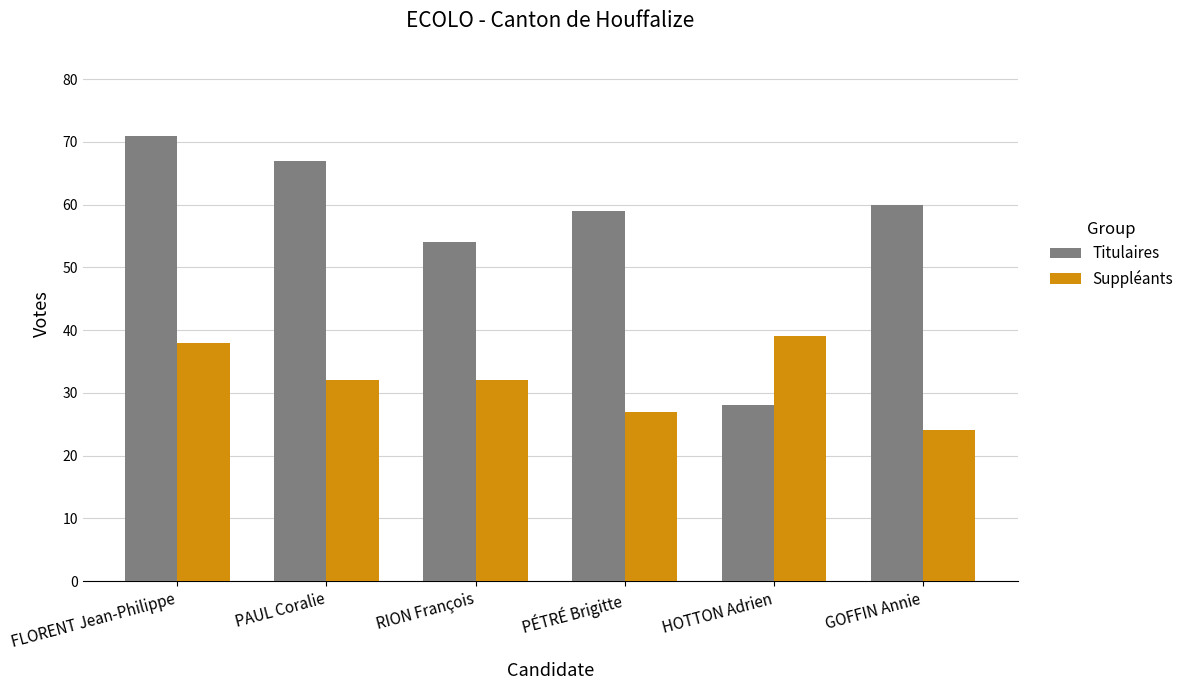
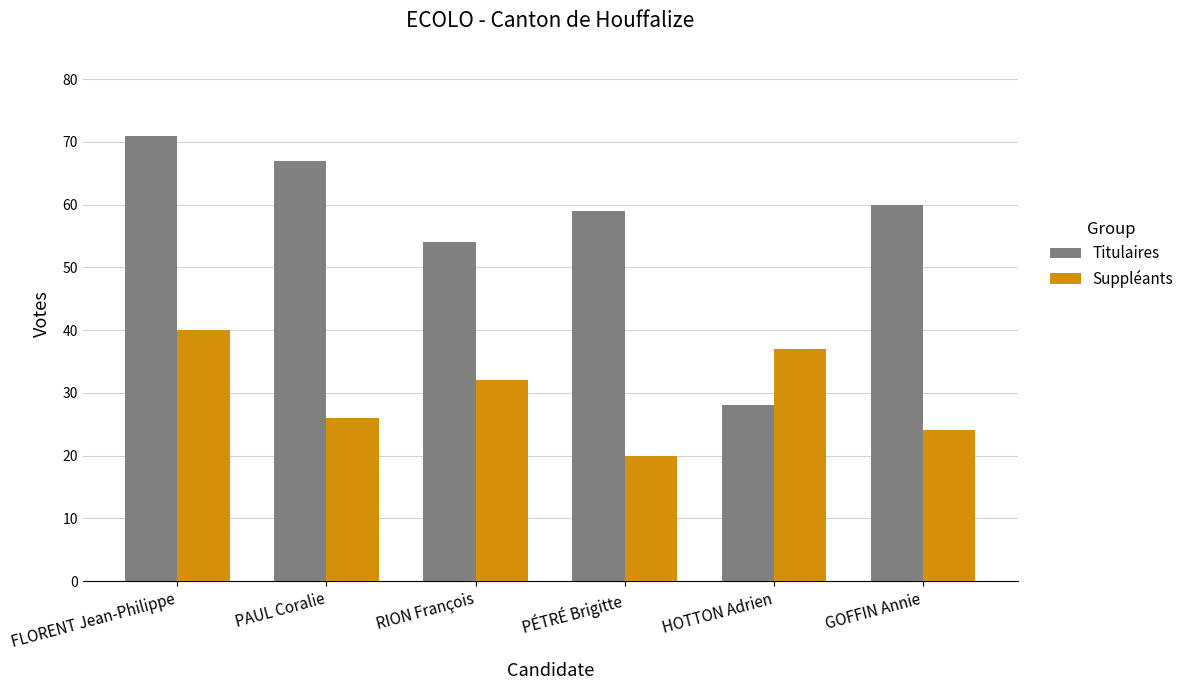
Suppléants, FLORENT Jean-Philippe: 38 -> 40
Suppléants, PAUL Coralie: 32 -> 26
Suppléants, PÉTRÉ Brigitte: 27 -> 20
Suppléants, HOTTON Adrien: 39 -> 37
